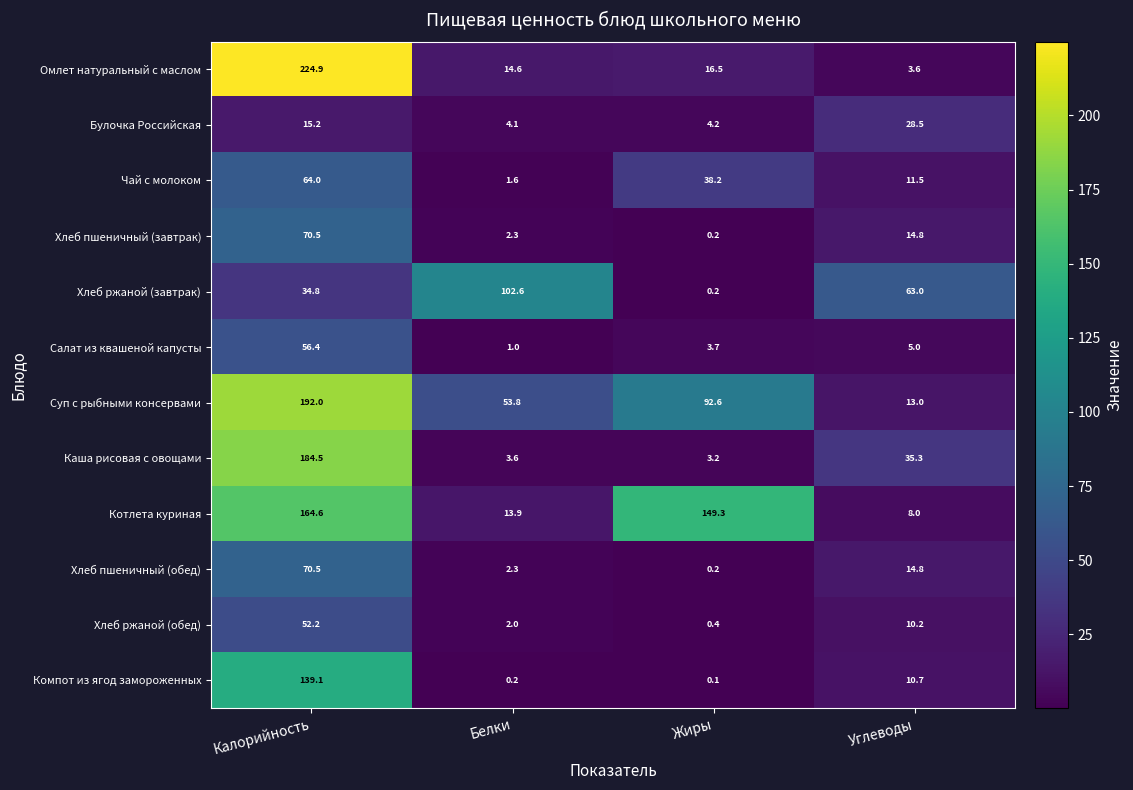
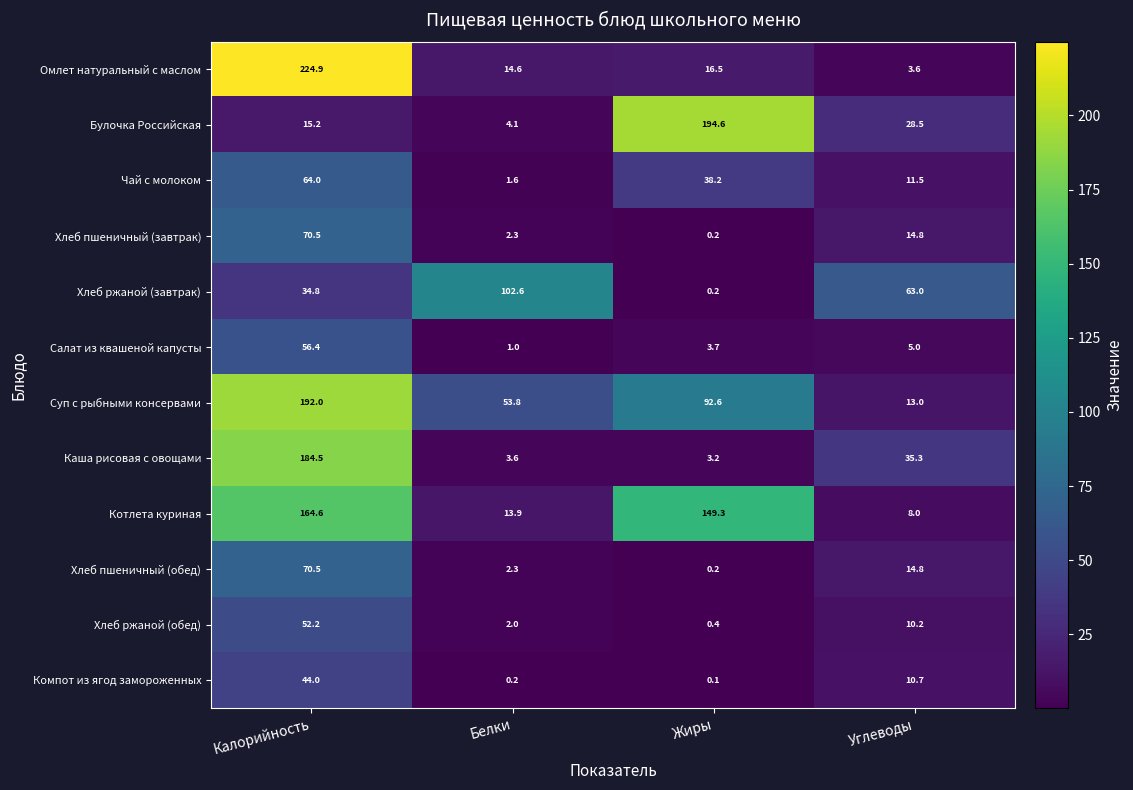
Булочка Российская, Жиры: 4.2 -> 194.6
Компот из ягод замороженных, Калорийность: 139.1 -> 44.0
